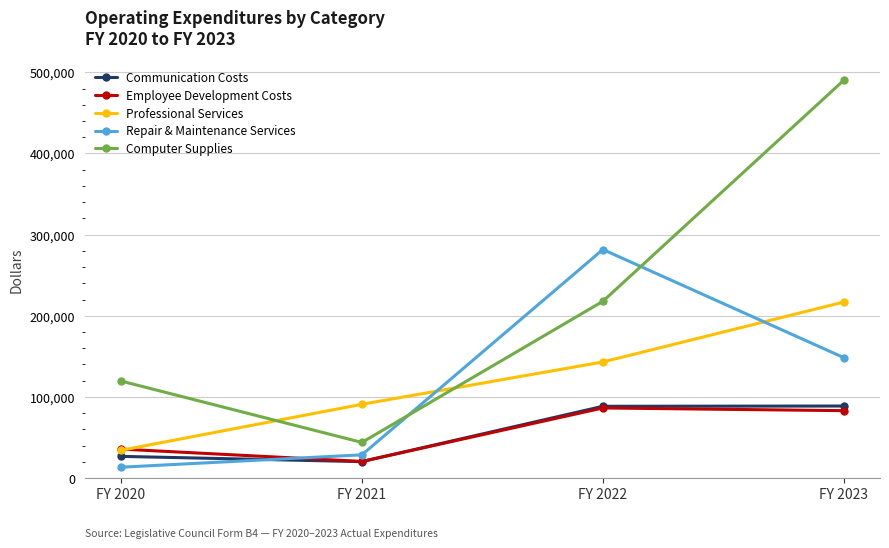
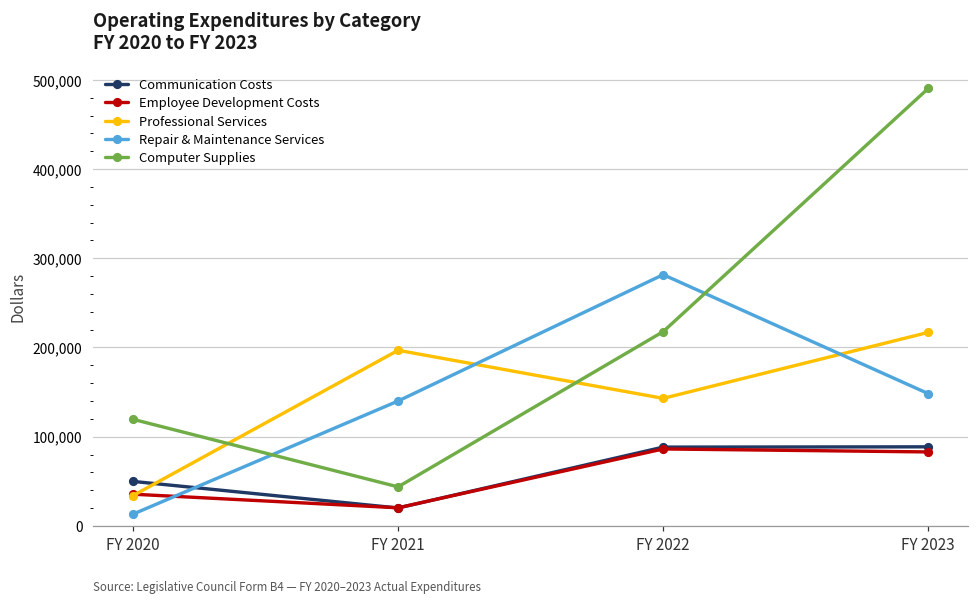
Communication Costs, FY 2020: 30,000 -> 50,000
Professional Services, FY 2021: 90,000 -> 200,000
Repair & Maintenance Services, FY 2021: 30,000 -> 140,000
